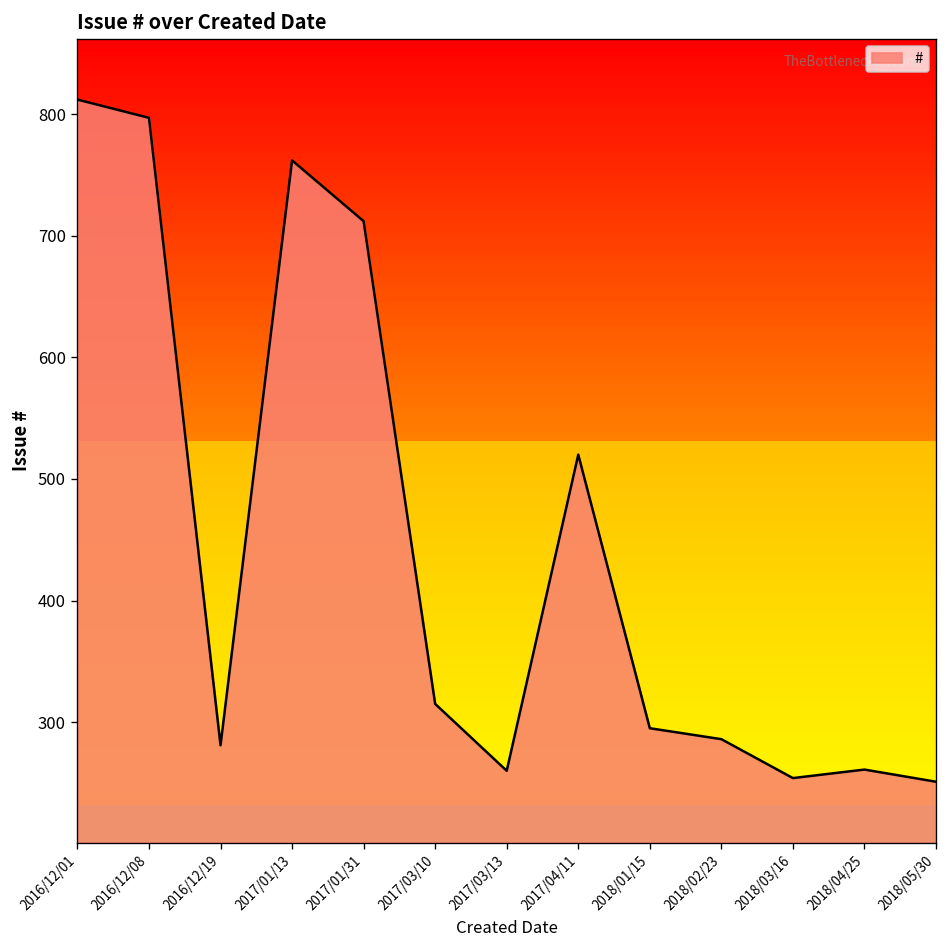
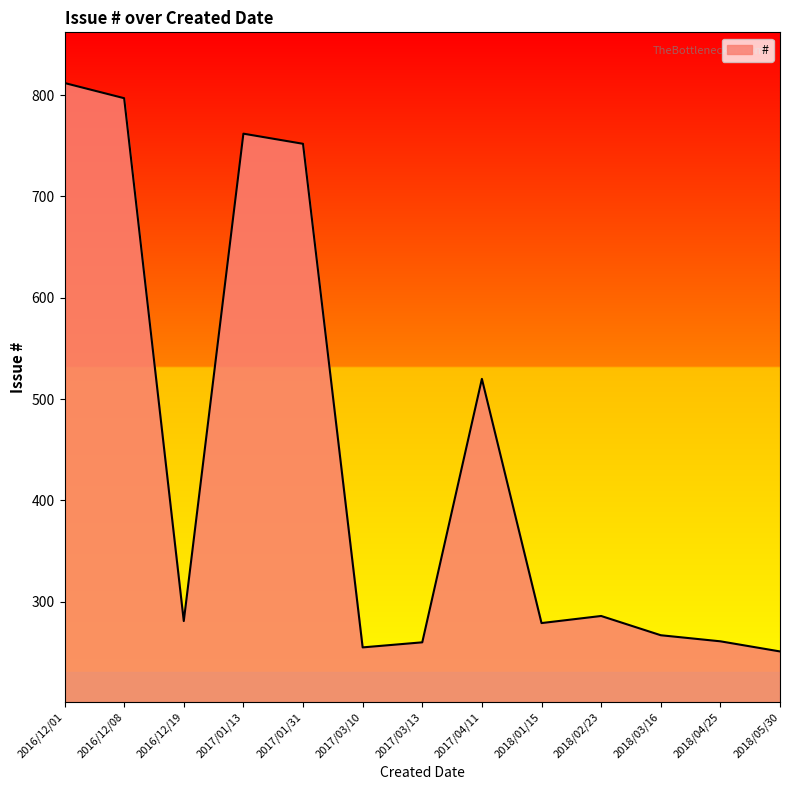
2017/01/31: 712 -> 752
2017/03/10: 315 -> 255
2018/01/15: 295 -> 279
2018/03/16: 254 -> 267
